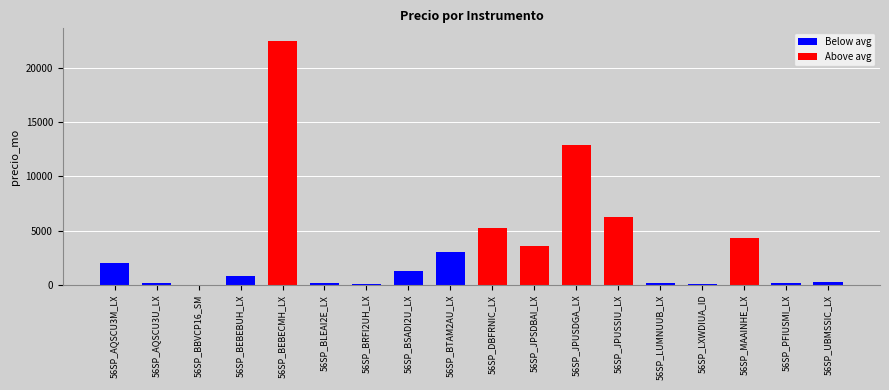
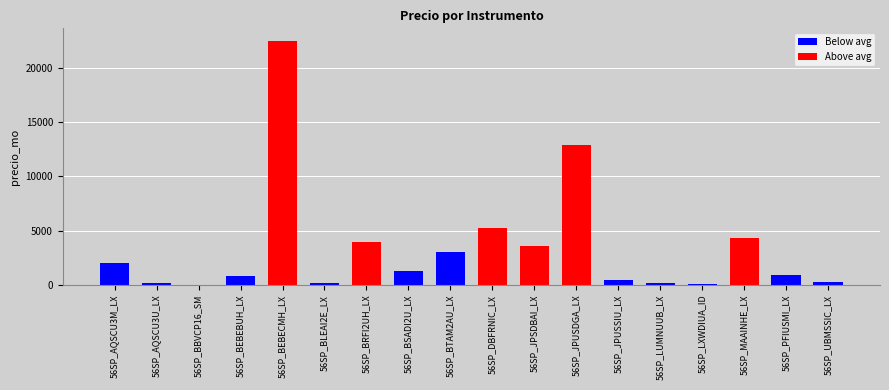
56SP_BRFI2UH_LX: 100 -> 3900
56SP_JPUSSIU_LX: 6200 -> 500
56SP_PFIUSMI_LX: 100 -> 900
